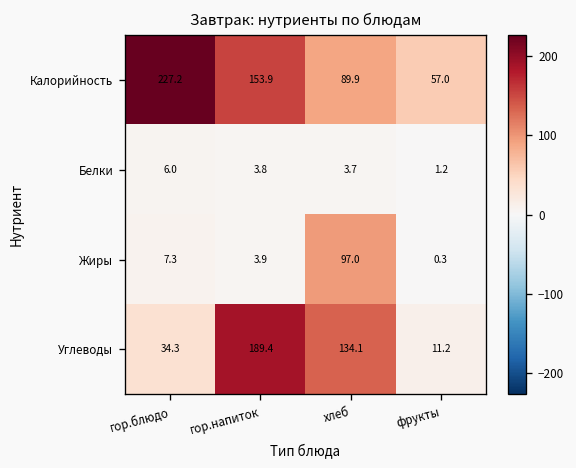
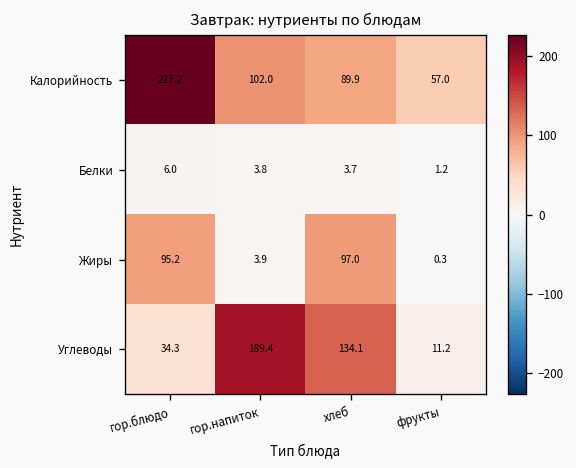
Калорийность, гор.напиток: 153.9 -> 102.0
Жиры, гор.блюдо: 7.3 -> 95.2
